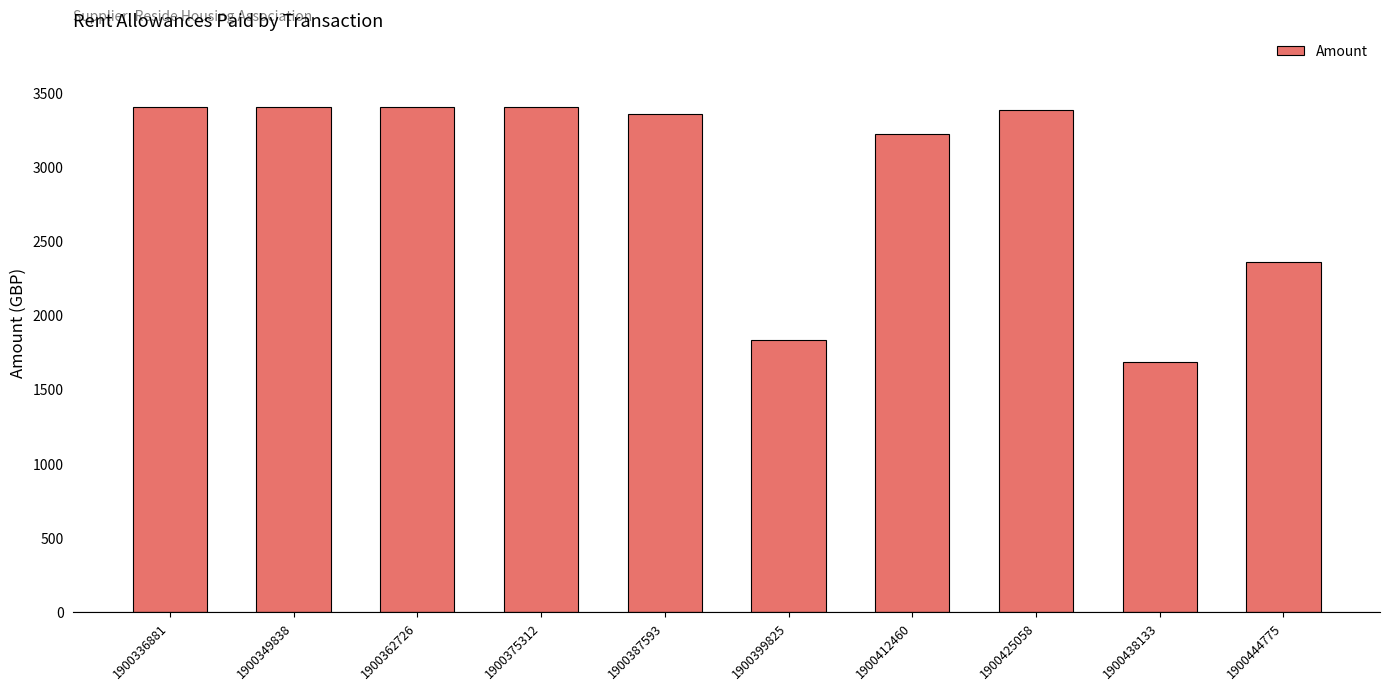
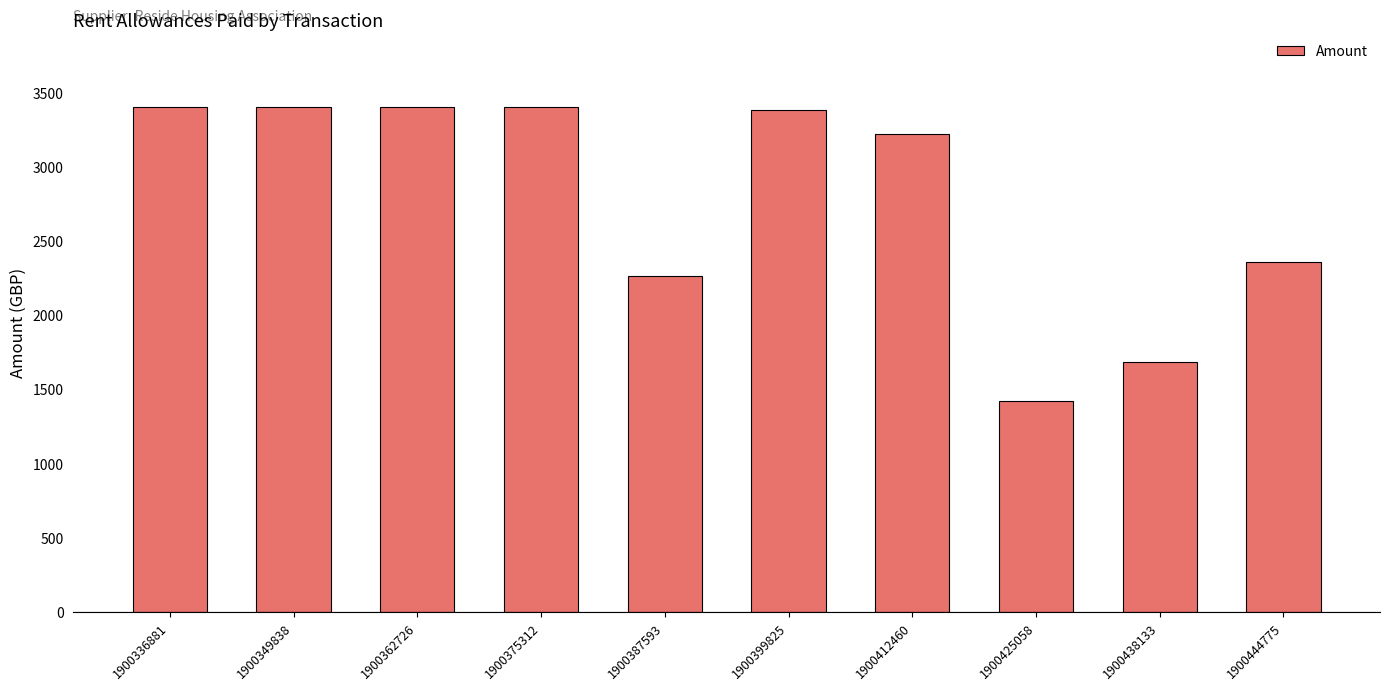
1900387593: 3350 -> 2260
1900399825: 1830 -> 3380
1900425058: 3380 -> 1420
